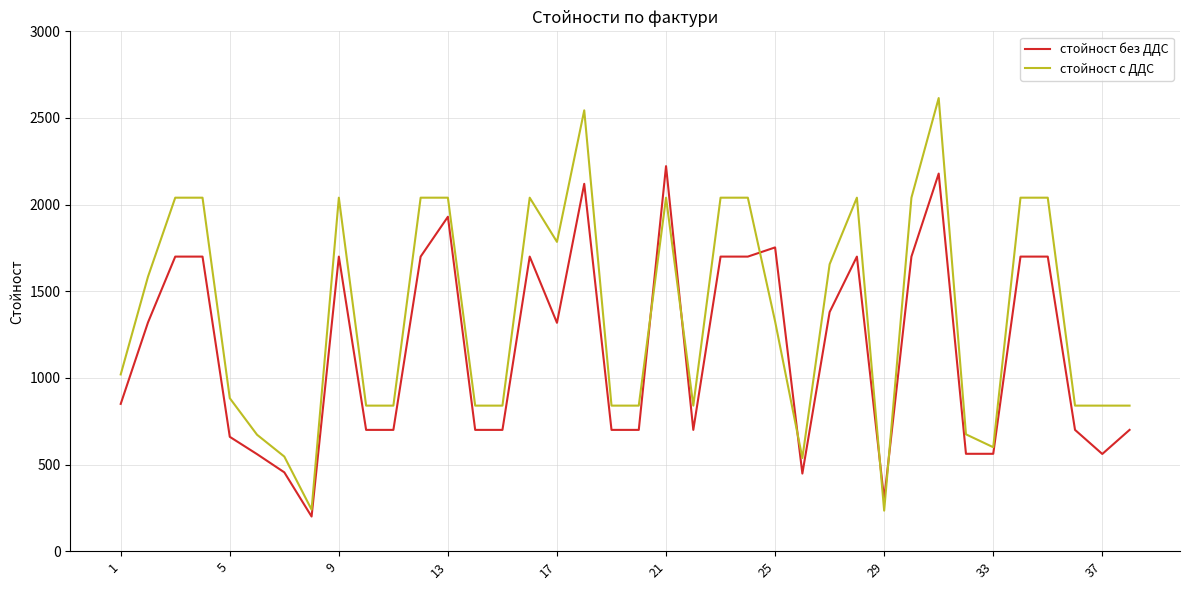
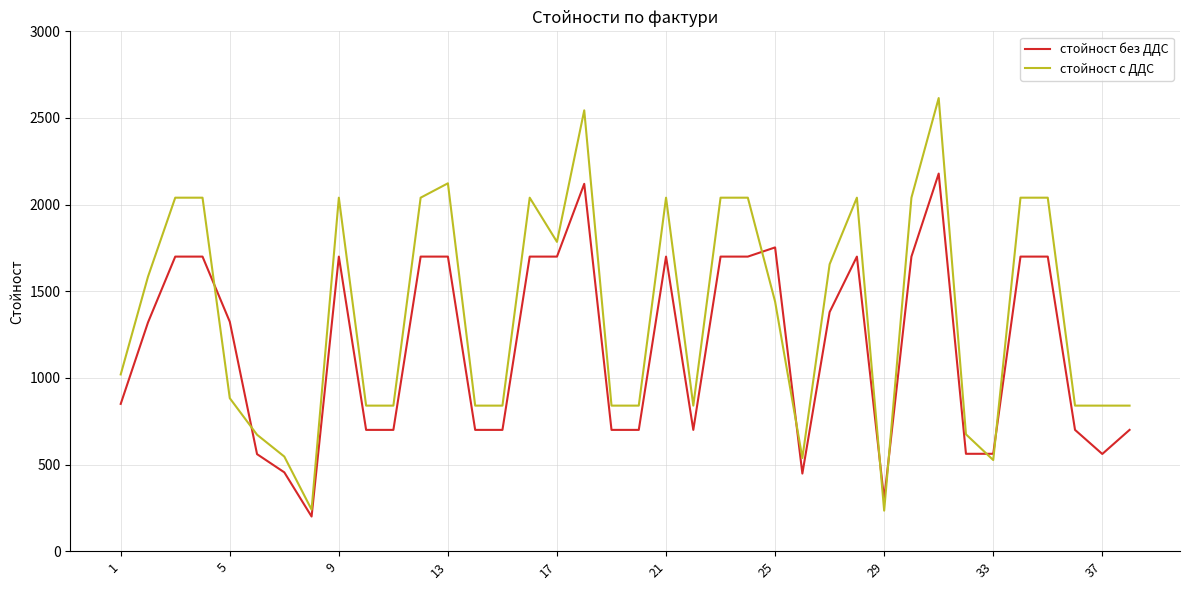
стойност без ДДС, 5: 660 -> 1320
стойност без ДДС, 13: 1930 -> 1700
стойност с ДДС, 13: 2040 -> 2120
стойност без ДДС, 17: 1320 -> 1700
стойност без ДДС, 21: 2220 -> 1700
стойност с ДДС, 25: 1330 -> 1440
стойност с ДДС, 33: 600 -> 530
